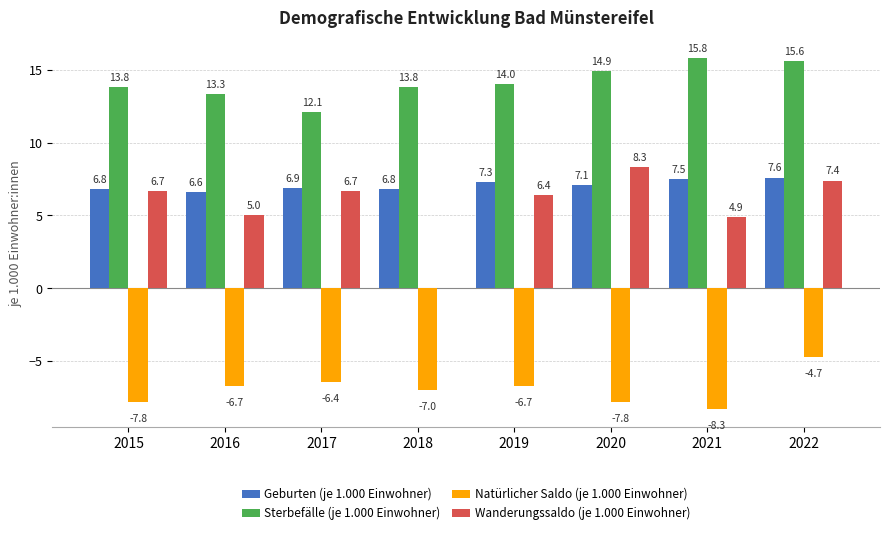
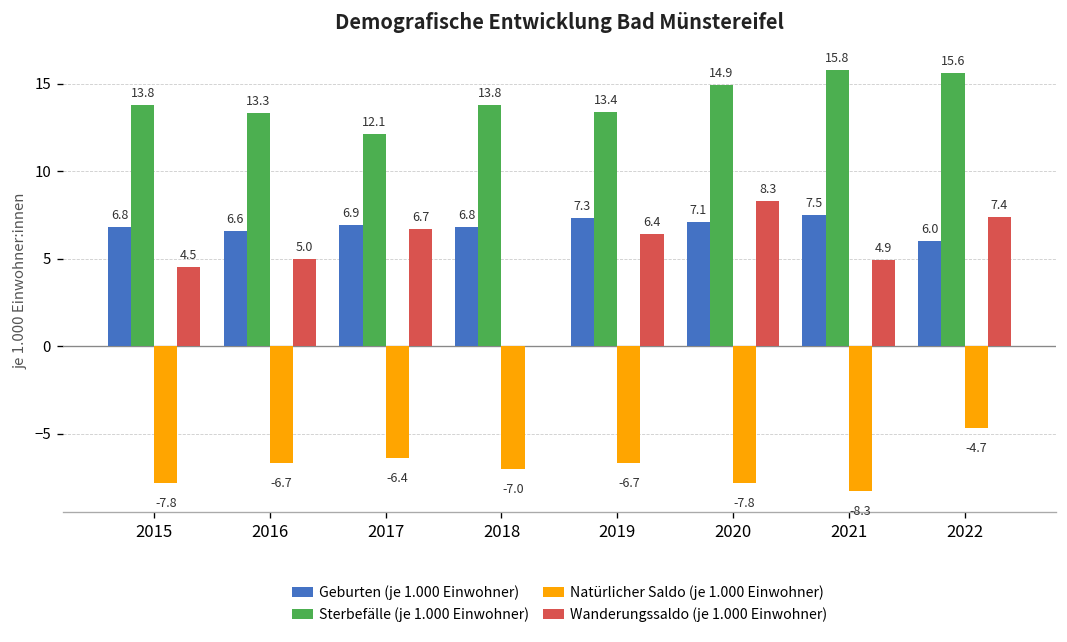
Wanderungssaldo (je 1.000 Einwohner), 2015: 6.7 -> 4.5
Sterbefälle (je 1.000 Einwohner), 2019: 14.0 -> 13.4
Geburten (je 1.000 Einwohner), 2022: 7.6 -> 6.0
